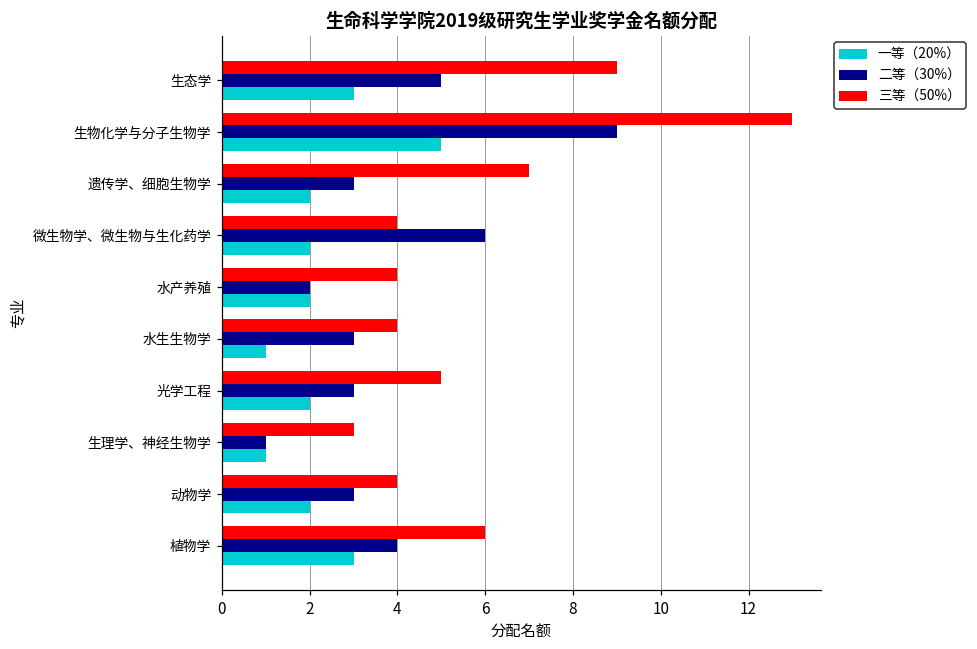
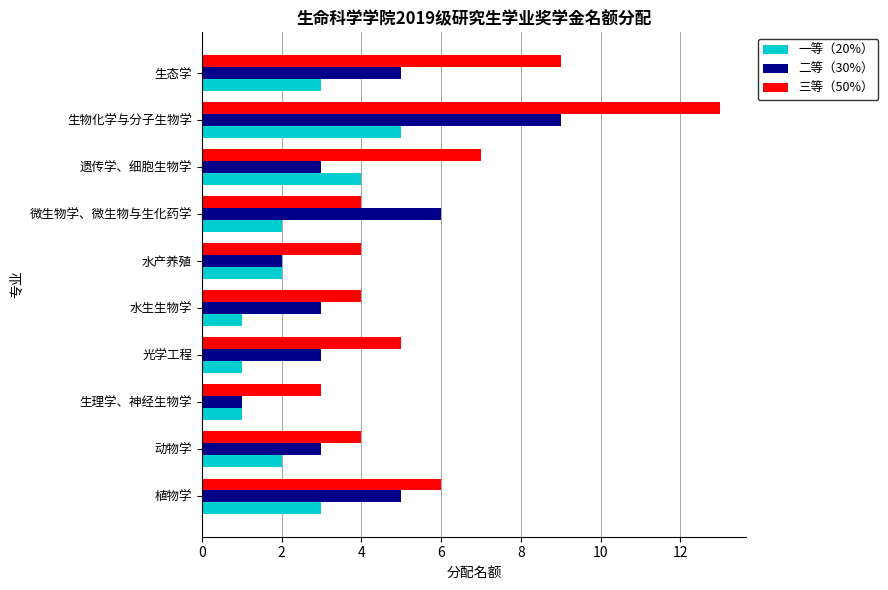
一等（20%）, 遗传学、细胞生物学: 2 -> 4
一等（20%）, 光学工程: 2 -> 1
二等（30%）, 植物学: 4 -> 5
